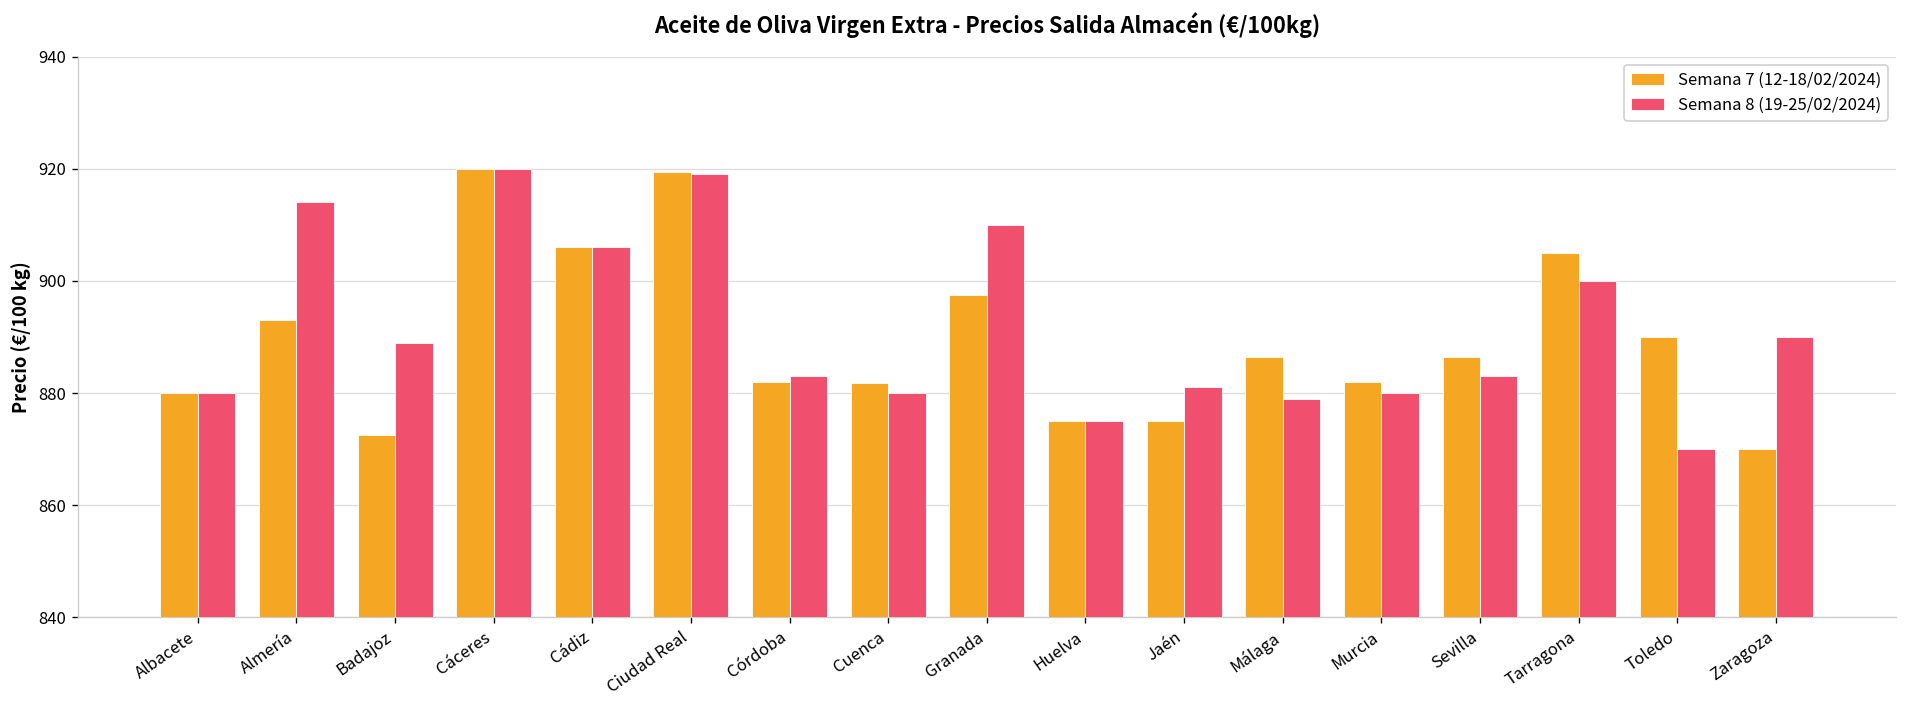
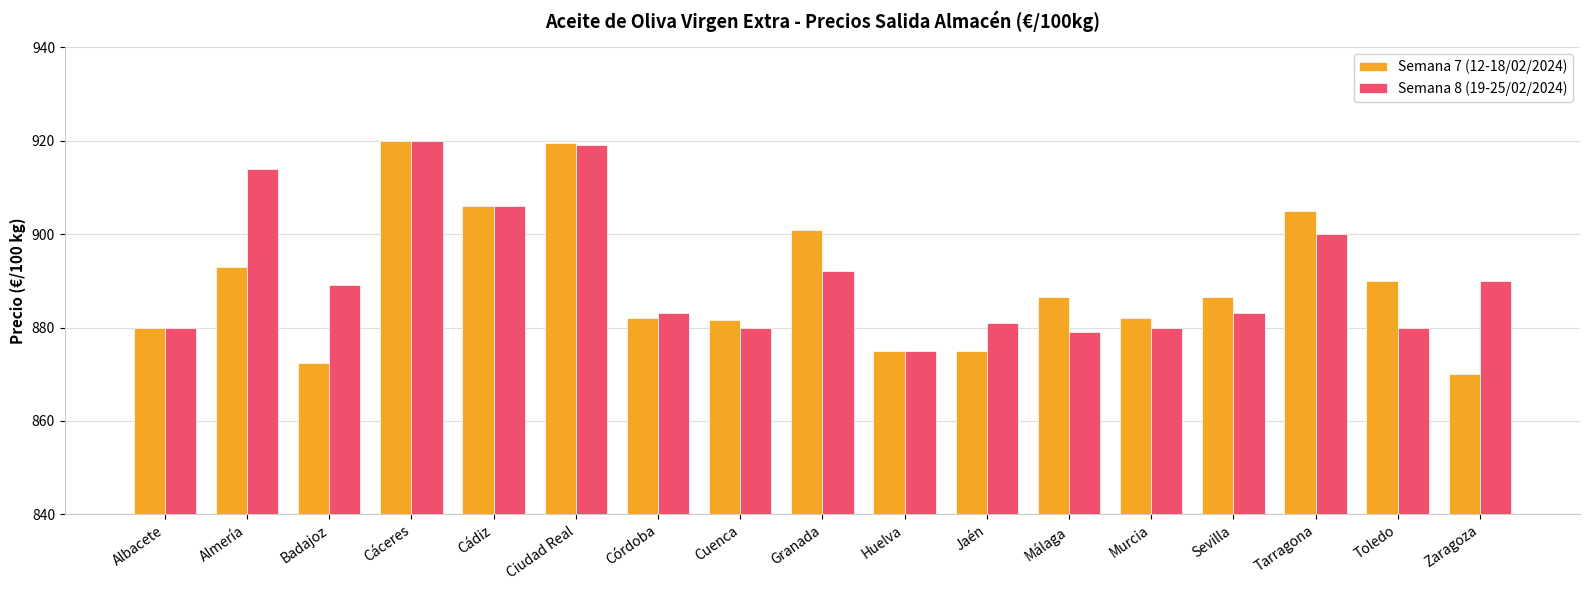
Semana 7 (12-18/02/2024), Granada: 898 -> 901
Semana 8 (19-25/02/2024), Granada: 910 -> 892
Semana 8 (19-25/02/2024), Toledo: 870 -> 880
